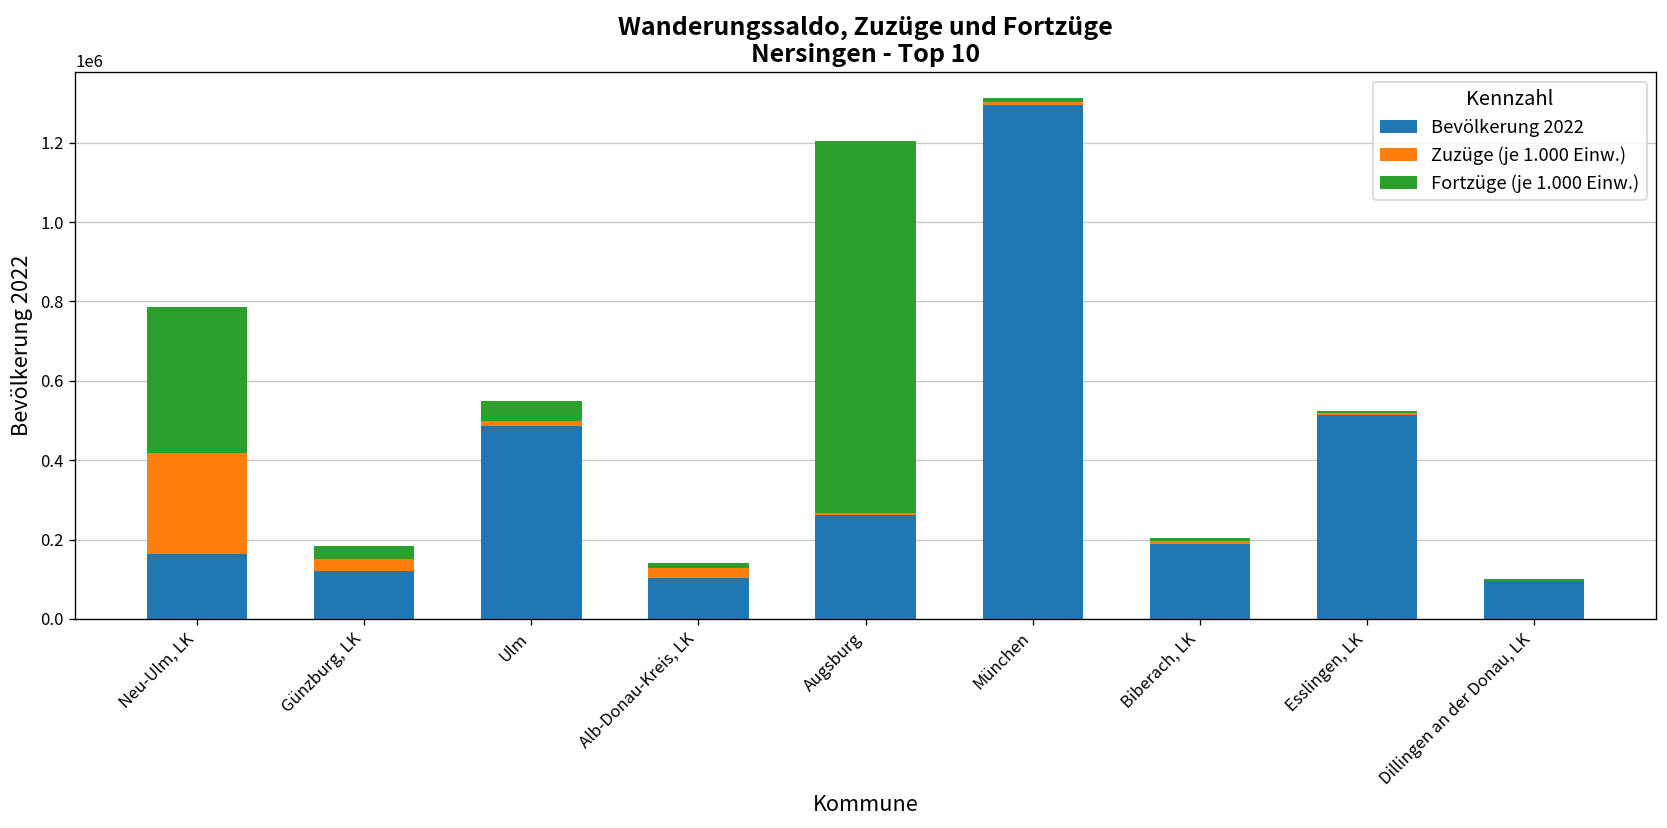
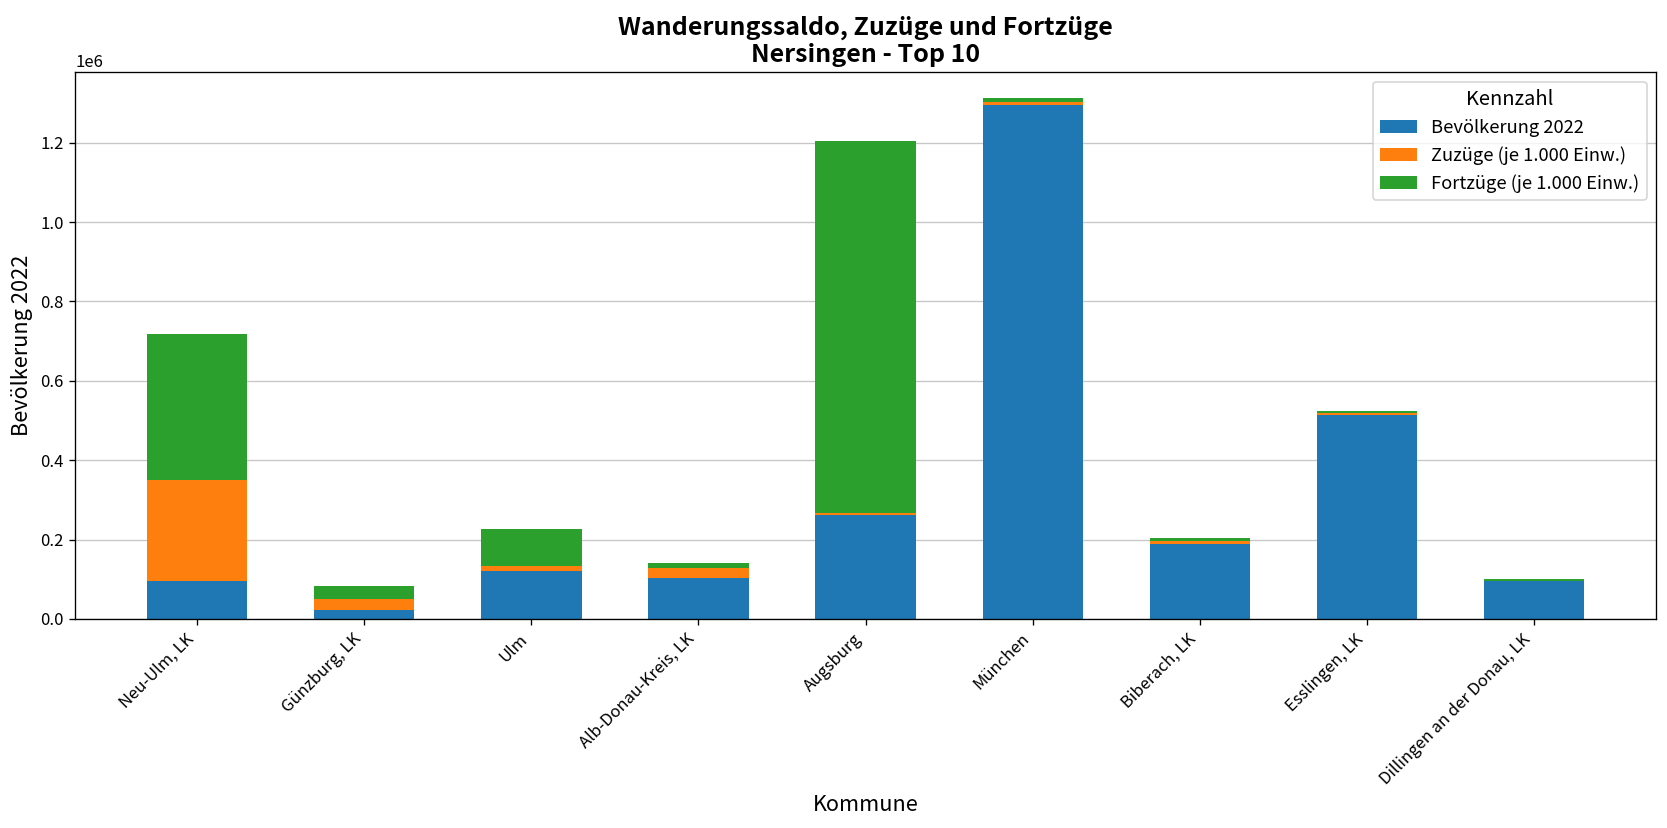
Bevölkerung 2022, Neu-Ulm, LK: 160000 -> 100000
Bevölkerung 2022, Günzburg, LK: 120000 -> 20000
Bevölkerung 2022, Ulm: 490000 -> 120000
Fortzüge (je 1.000 Einw.), Ulm: 50000 -> 90000
